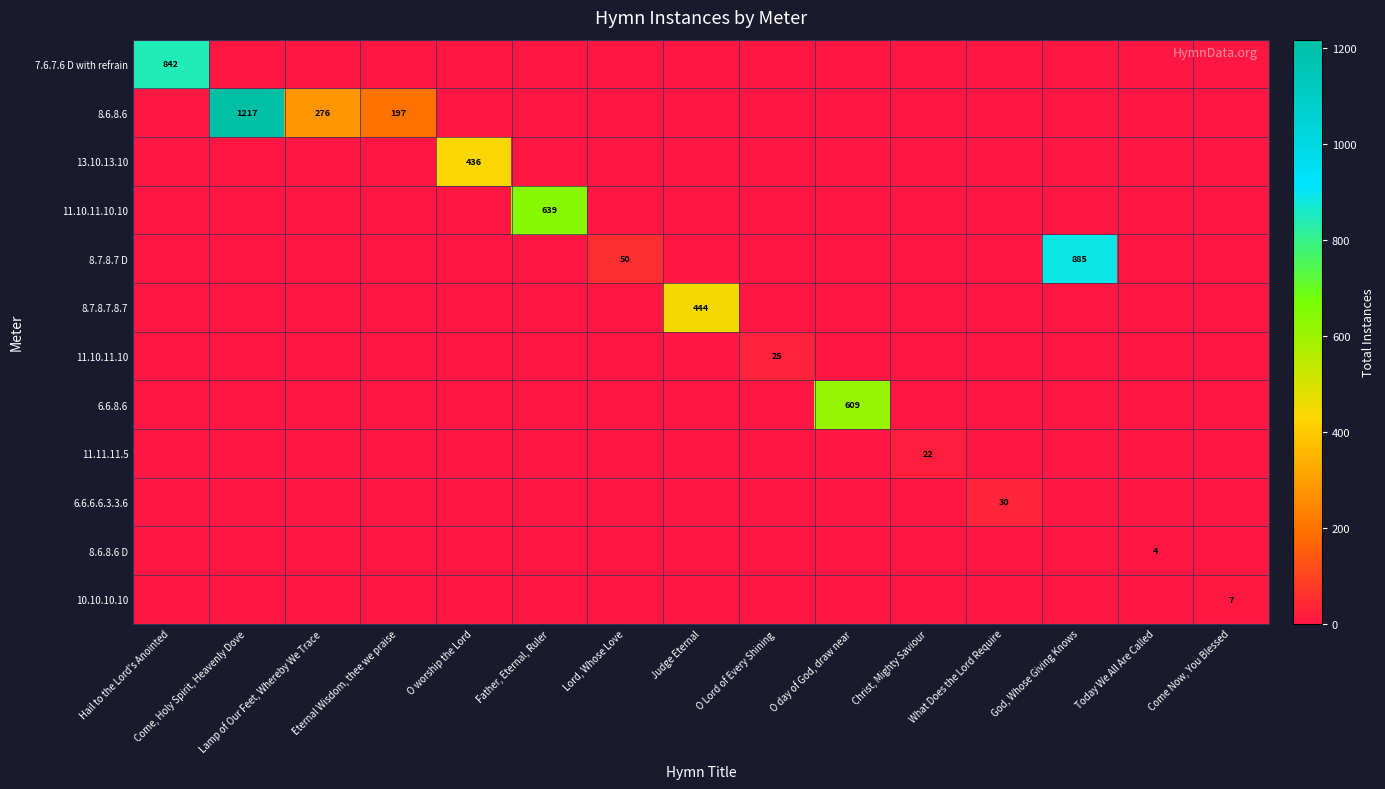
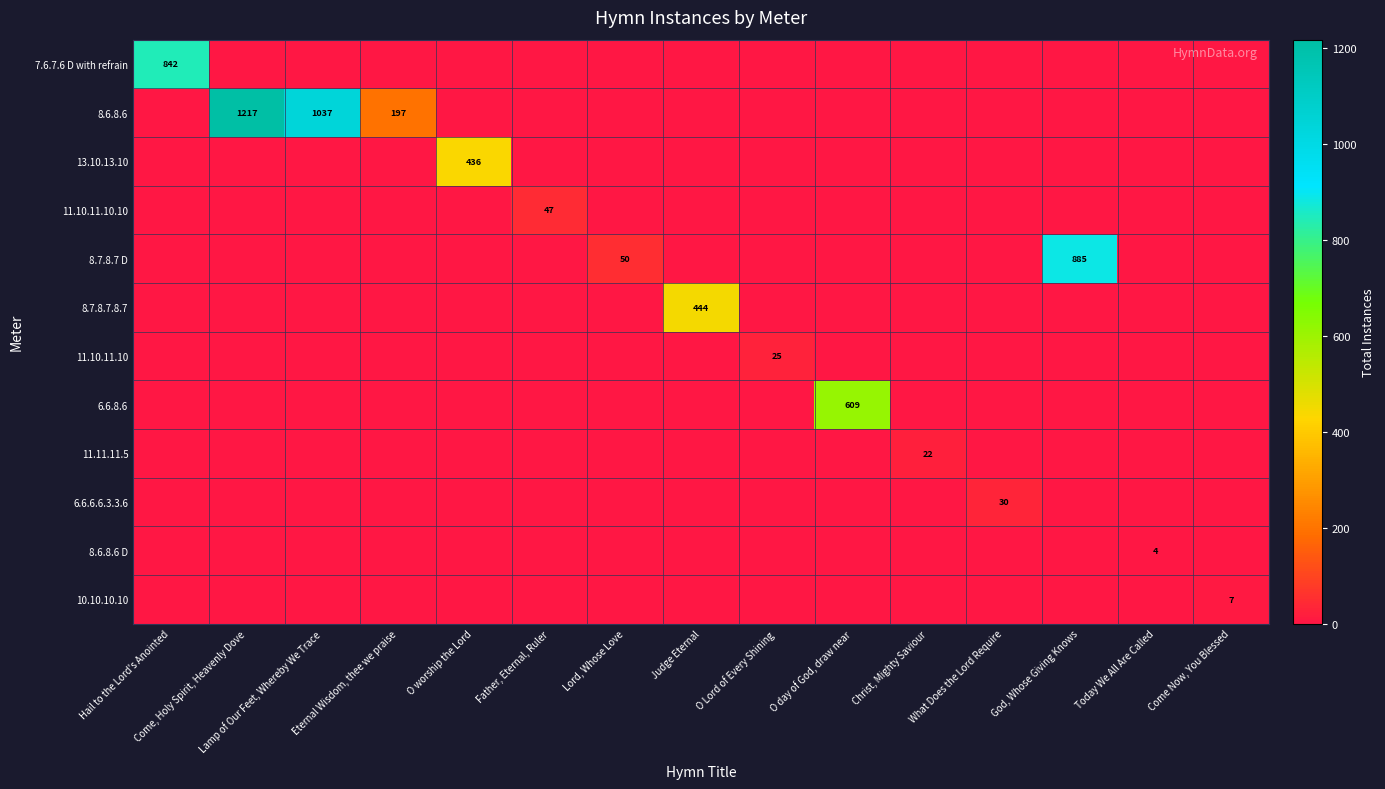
8.6.8.6, Lamp of Our Feet, Whereby We Trace: 276 -> 1037
11.10.11.10.10, Father, Eternal, Ruler: 639 -> 47
